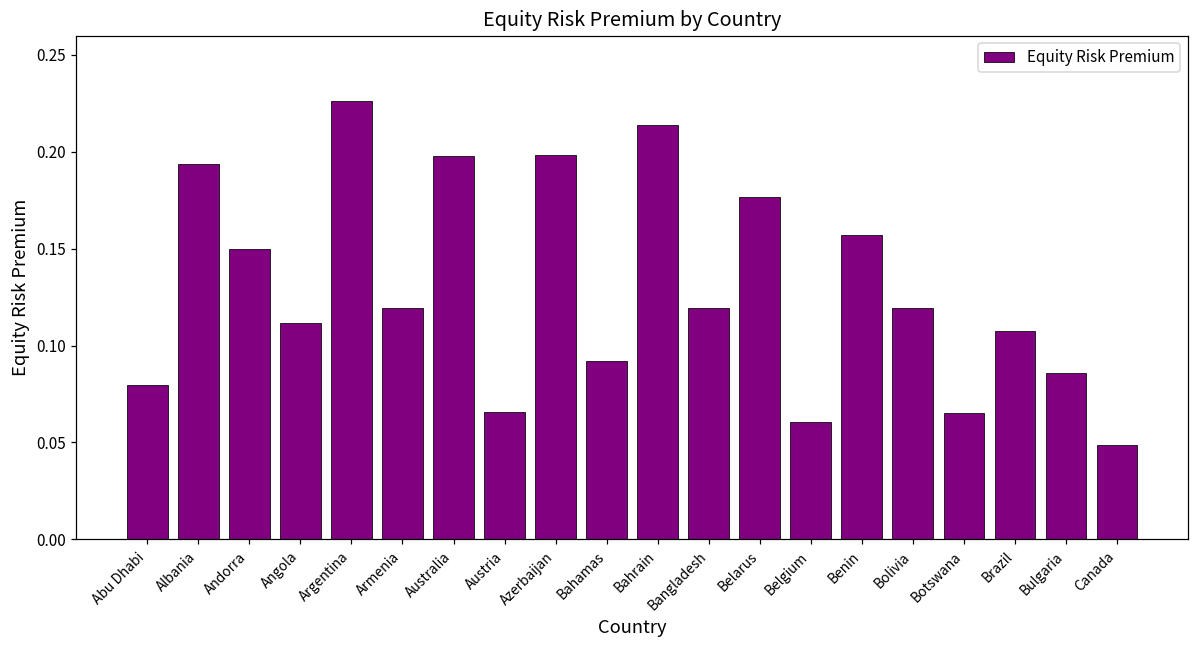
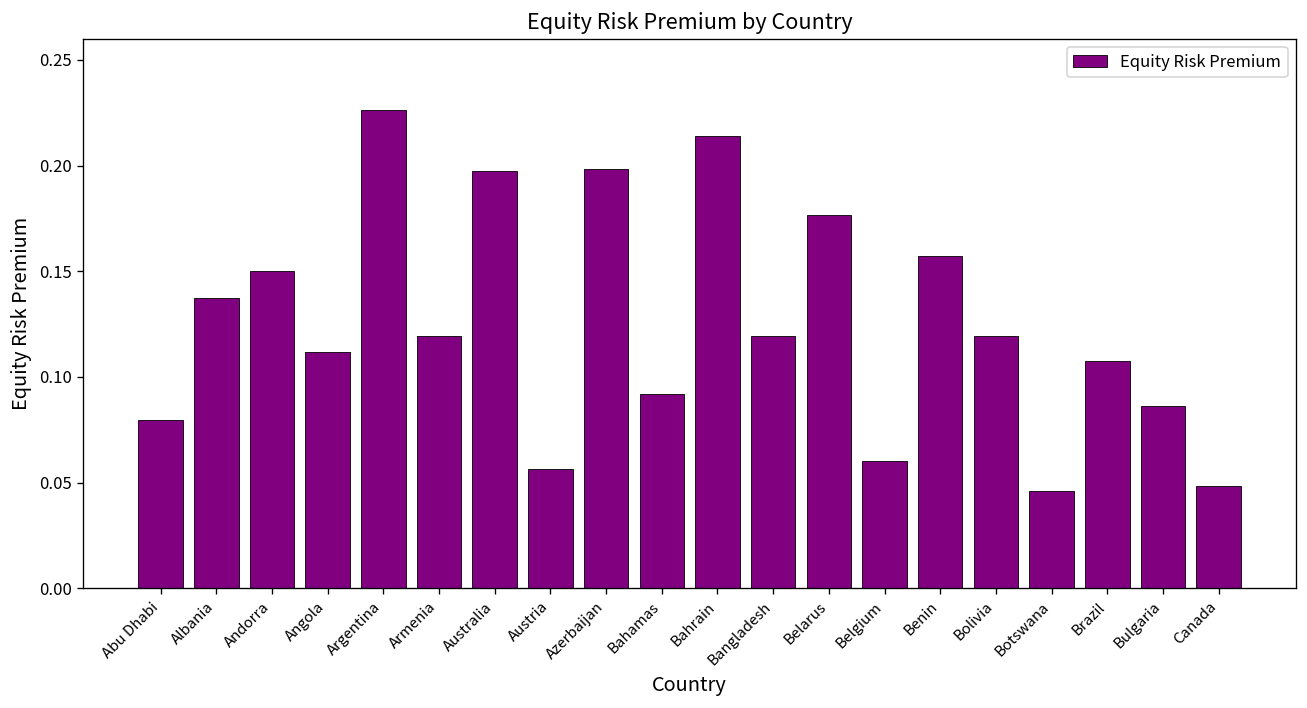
Albania: 0.194 -> 0.137
Austria: 0.066 -> 0.056
Botswana: 0.065 -> 0.046
